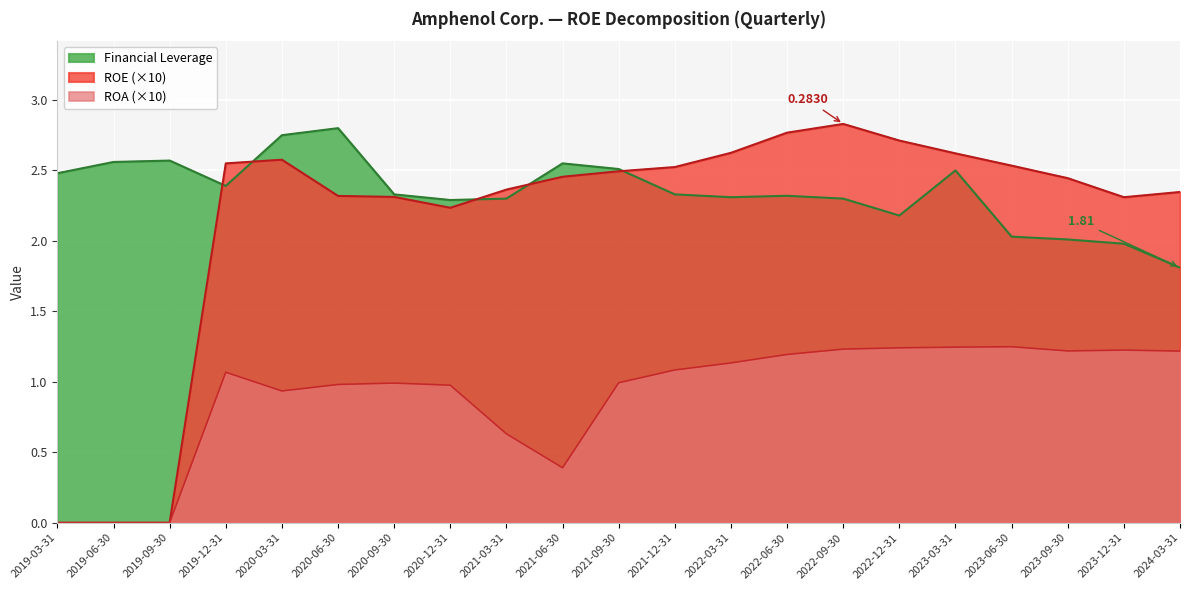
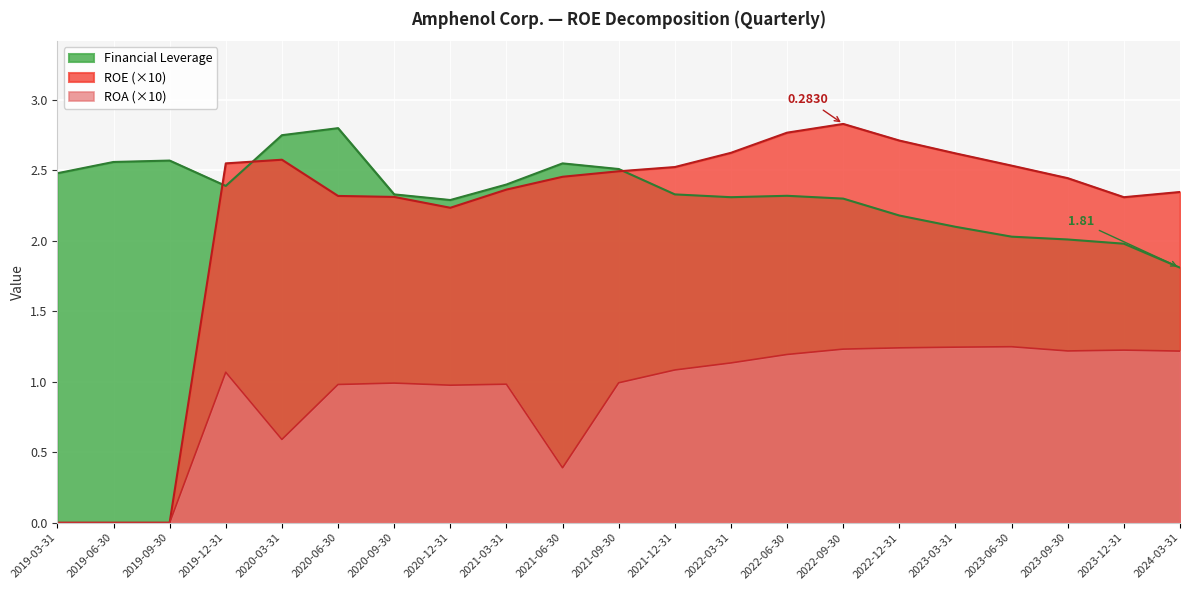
ROA (×10), 2020-03-31: 0.94 -> 0.59
Financial Leverage, 2021-03-31: 2.3 -> 2.4
ROA (×10), 2021-03-31: 0.63 -> 0.98
Financial Leverage, 2023-03-31: 2.5 -> 2.1
